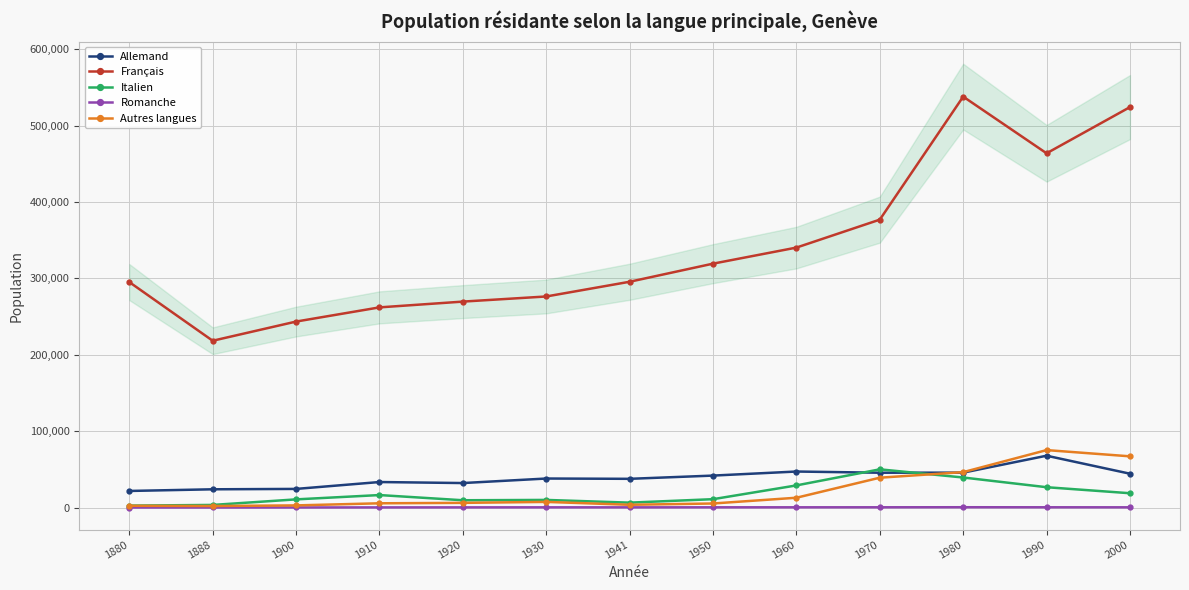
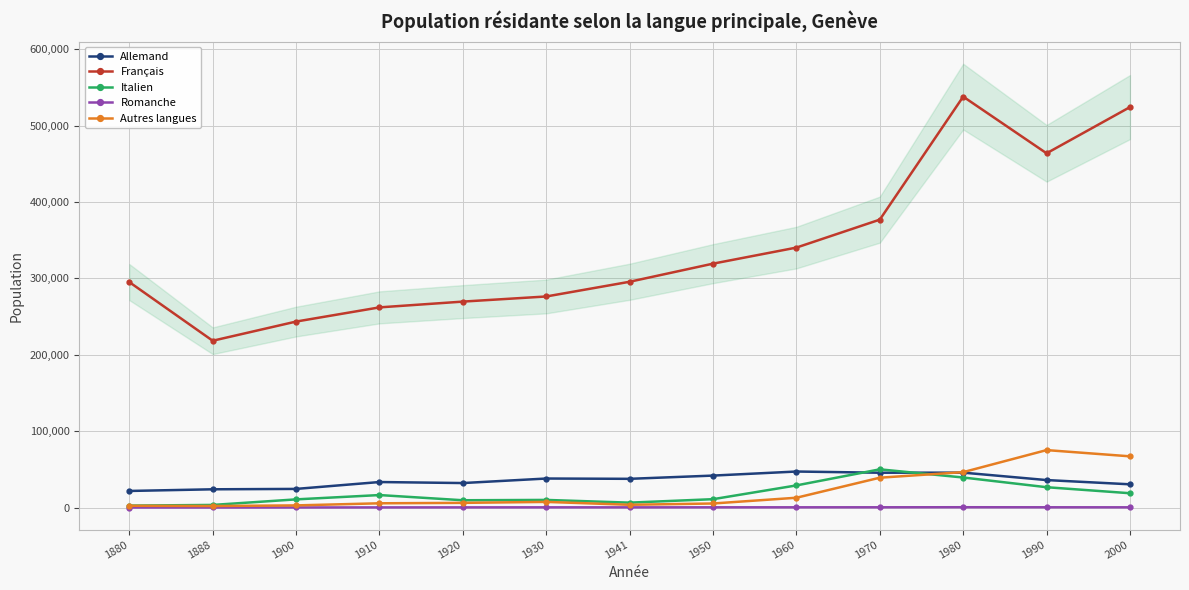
Allemand, 1990: 70,000 -> 40,000
Allemand, 2000: 40,000 -> 30,000
